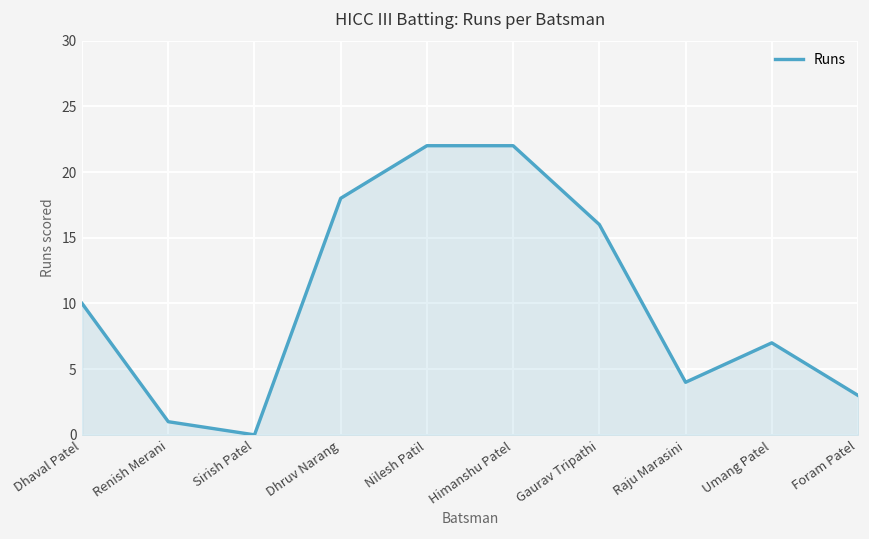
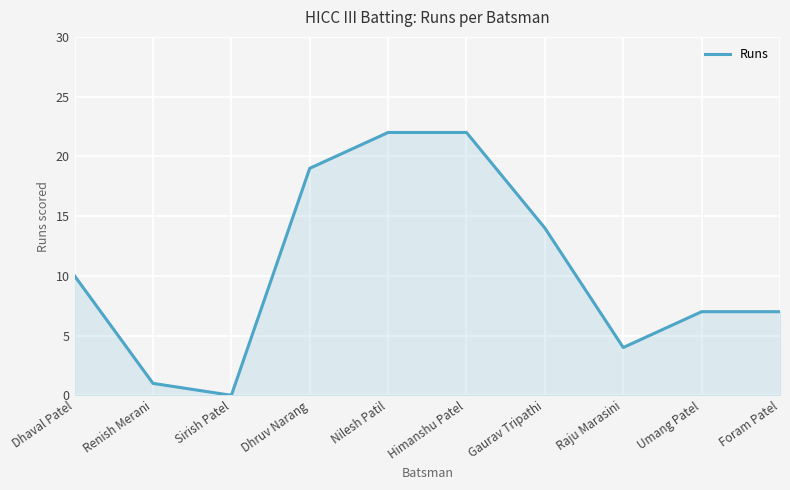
Dhruv Narang: 18 -> 19
Gaurav Tripathi: 16 -> 14
Foram Patel: 3 -> 7
